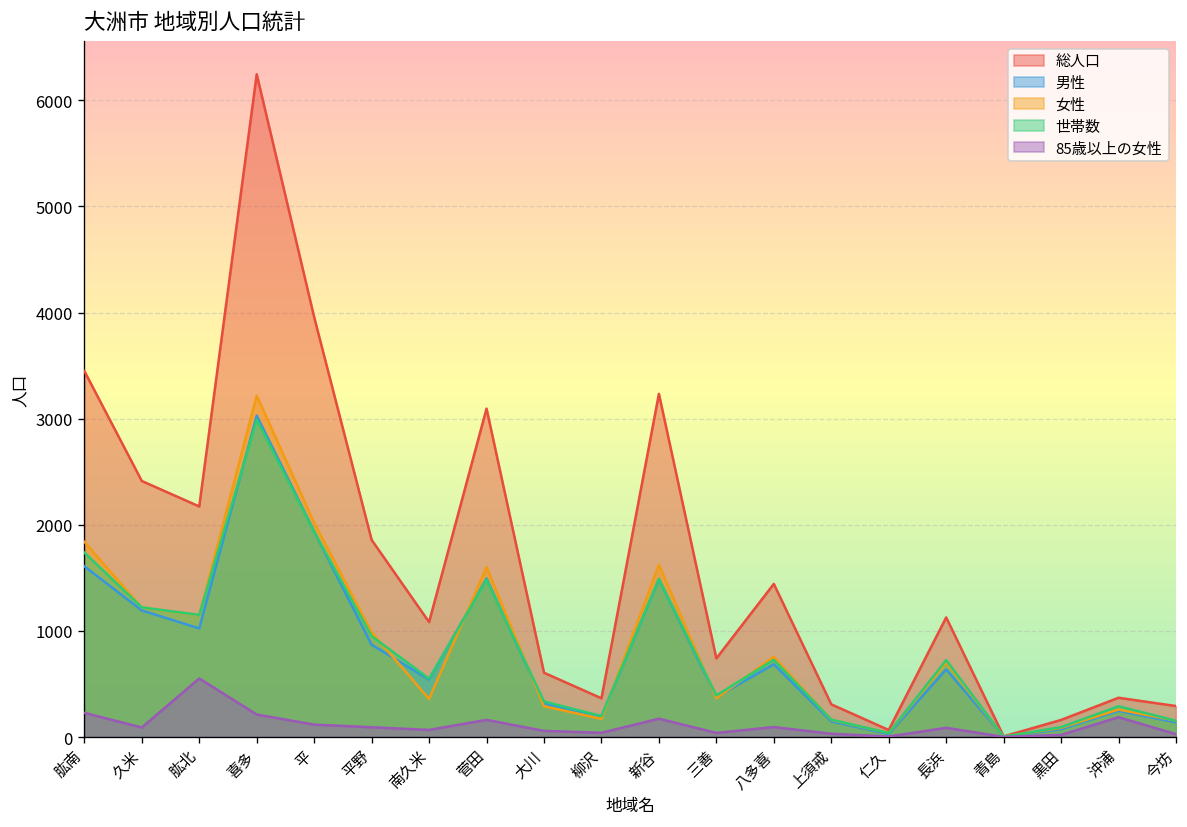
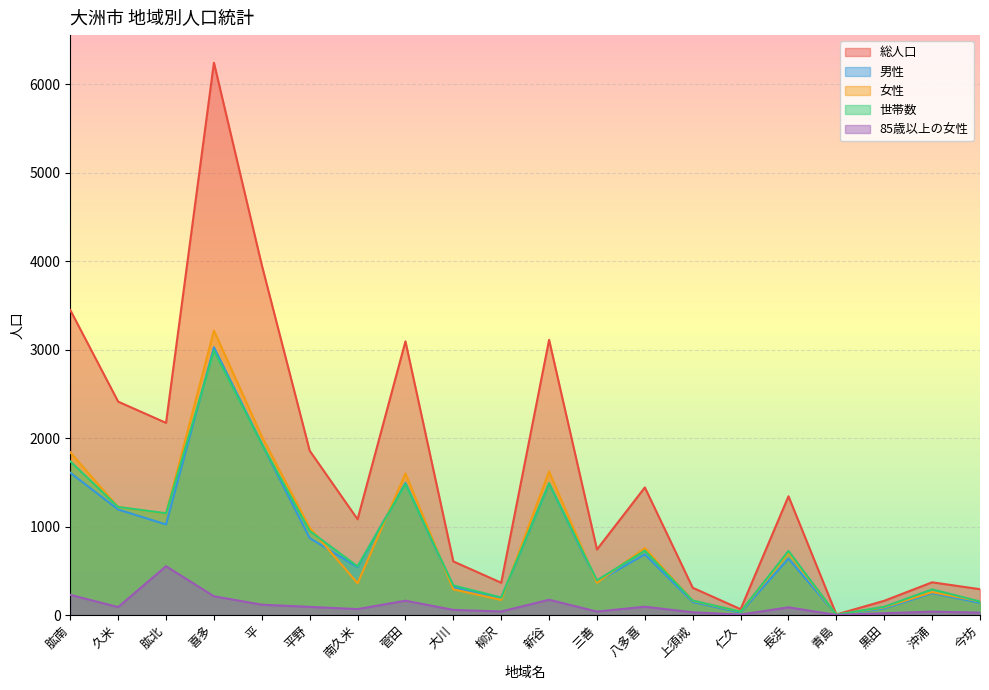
総人口, 新谷: 3200 -> 3100
総人口, 長浜: 1100 -> 1300
85歳以上の女性, 沖浦: 200 -> 0
